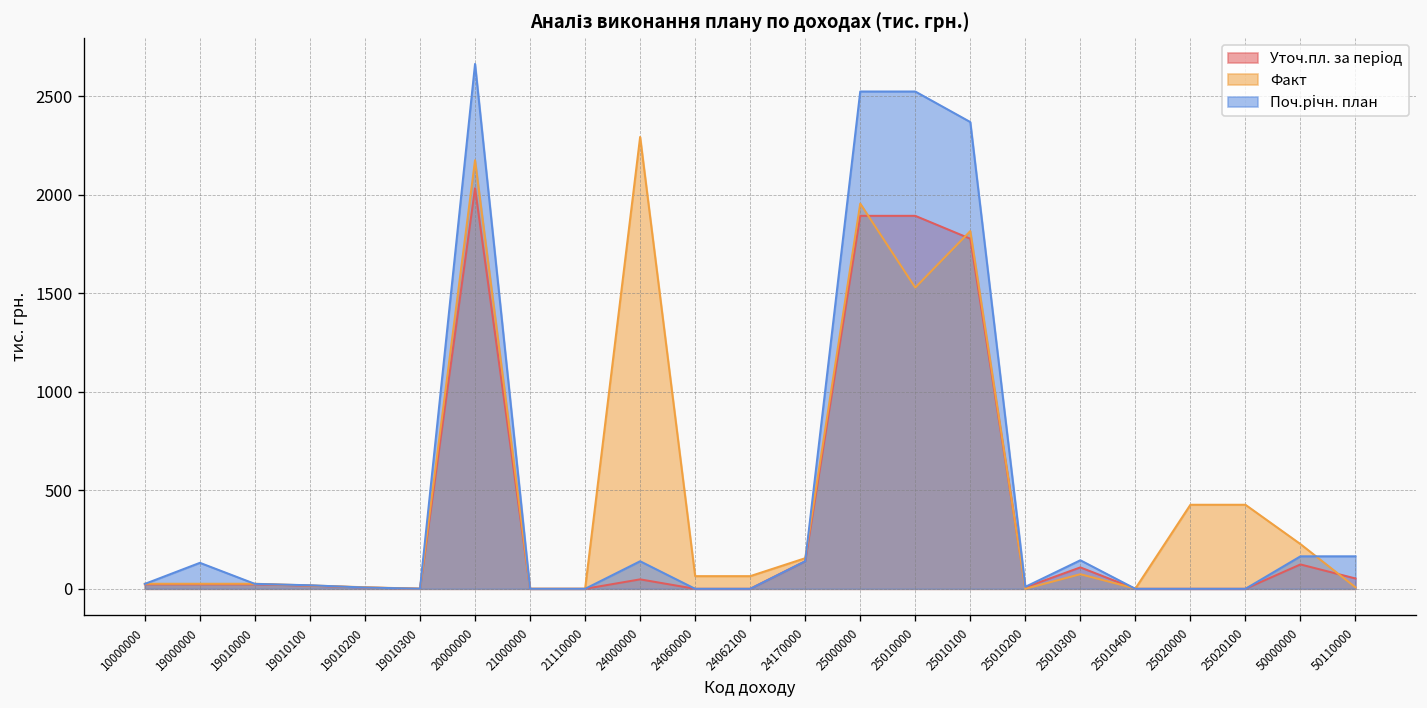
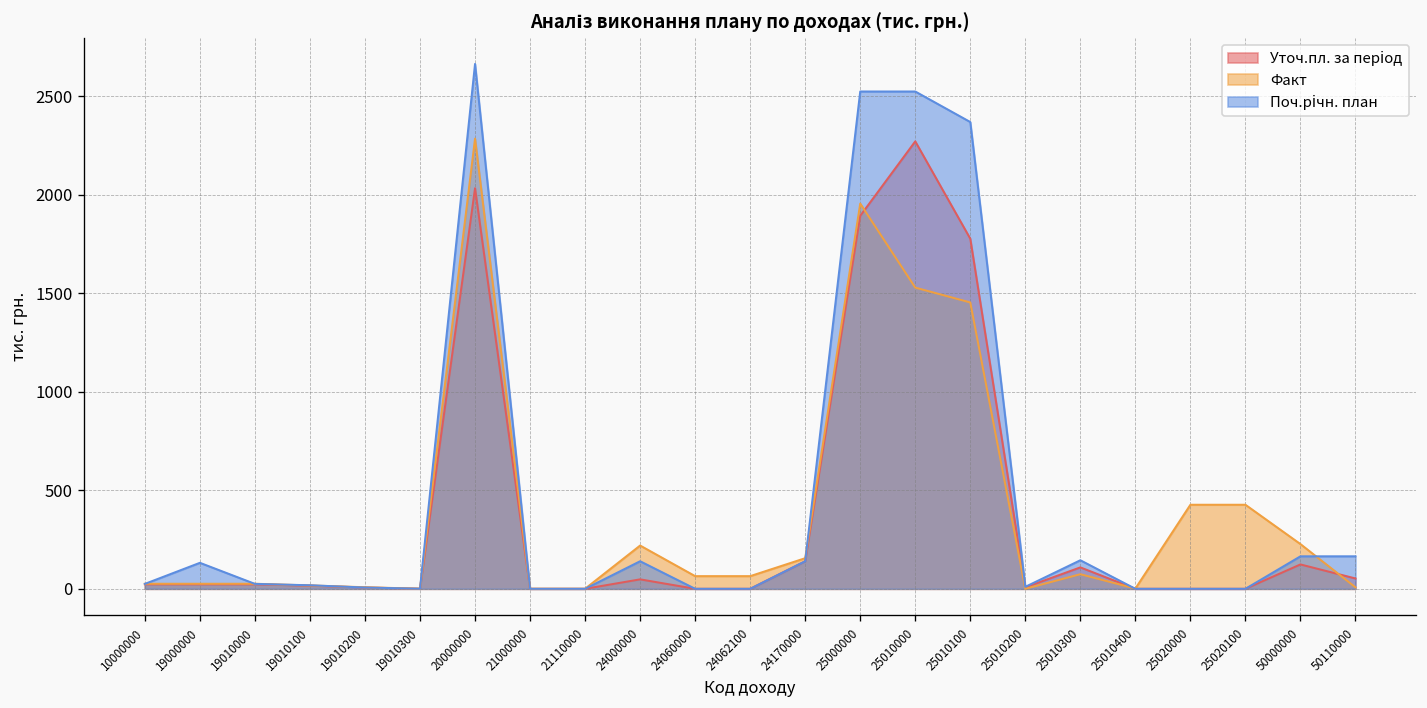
Факт, 20000000: 2180 -> 2290
Факт, 24000000: 2290 -> 220
Уточ.пл. за період, 25010000: 1890 -> 2270
Факт, 25010100: 1820 -> 1450
